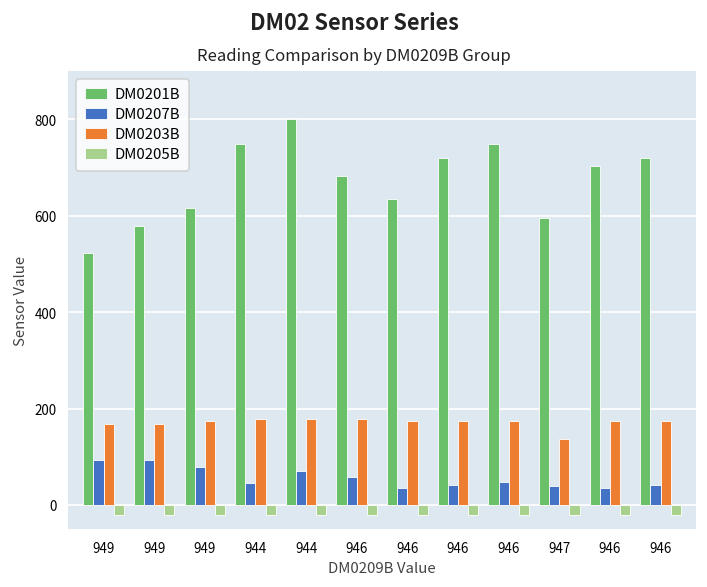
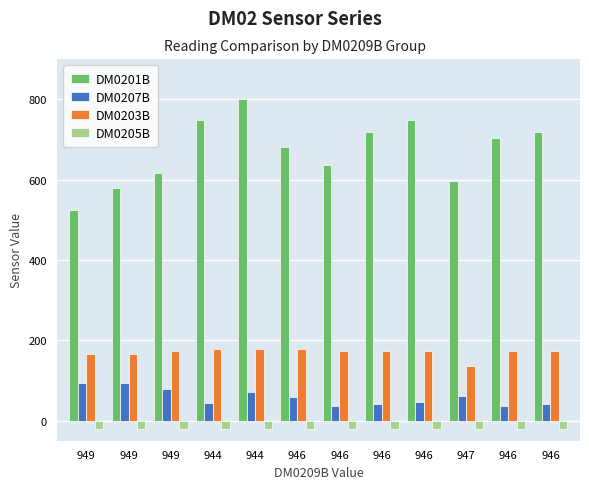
DM0207B, 947: 40 -> 60
